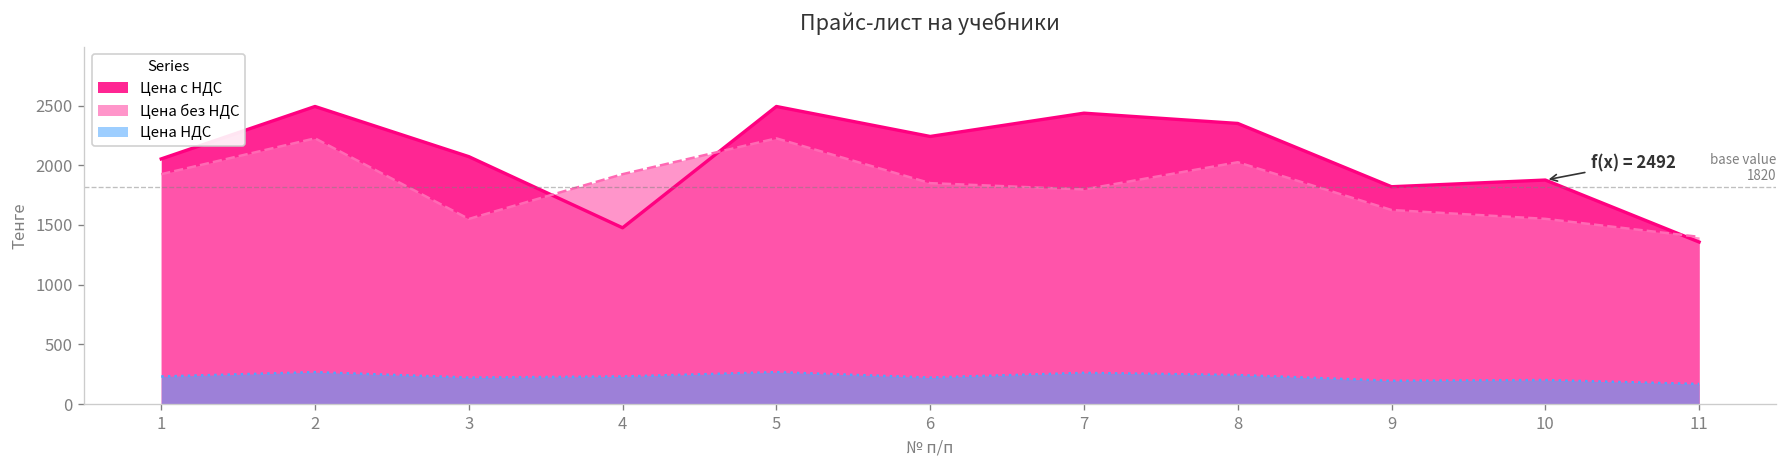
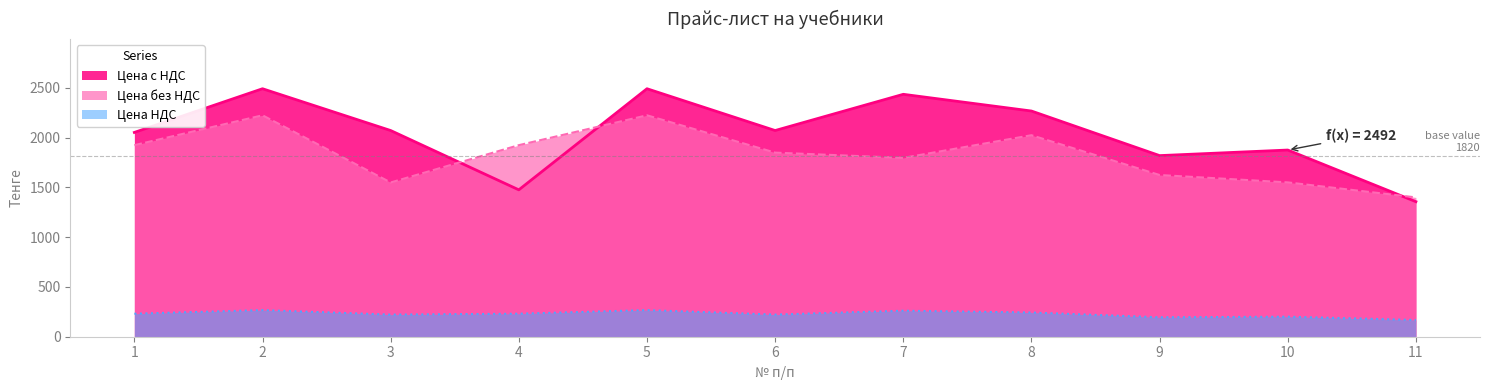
Цена с НДС, 6: 2200 -> 2100
Цена с НДС, 8: 2400 -> 2300
